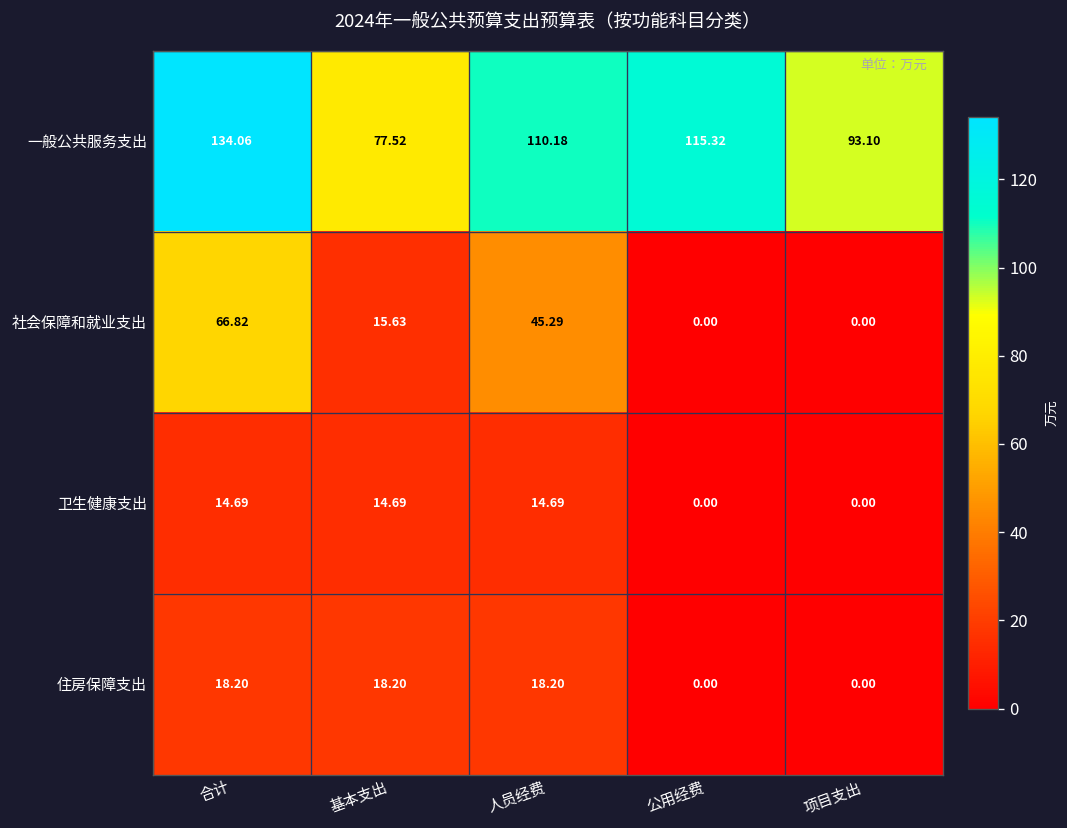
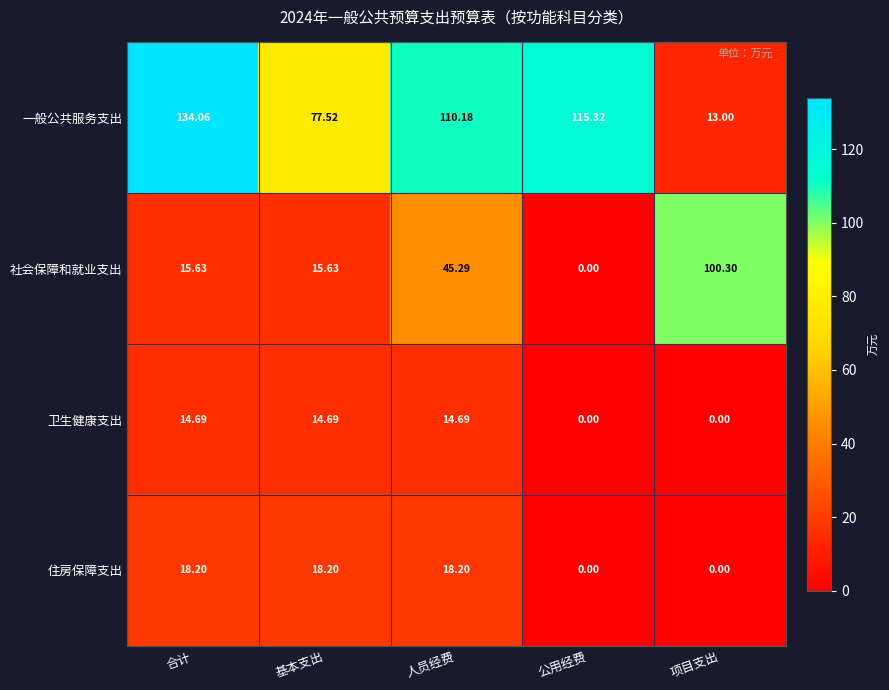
一般公共服务支出, 项目支出: 93.10 -> 13.00
社会保障和就业支出, 合计: 66.82 -> 15.63
社会保障和就业支出, 项目支出: 0.00 -> 100.30
